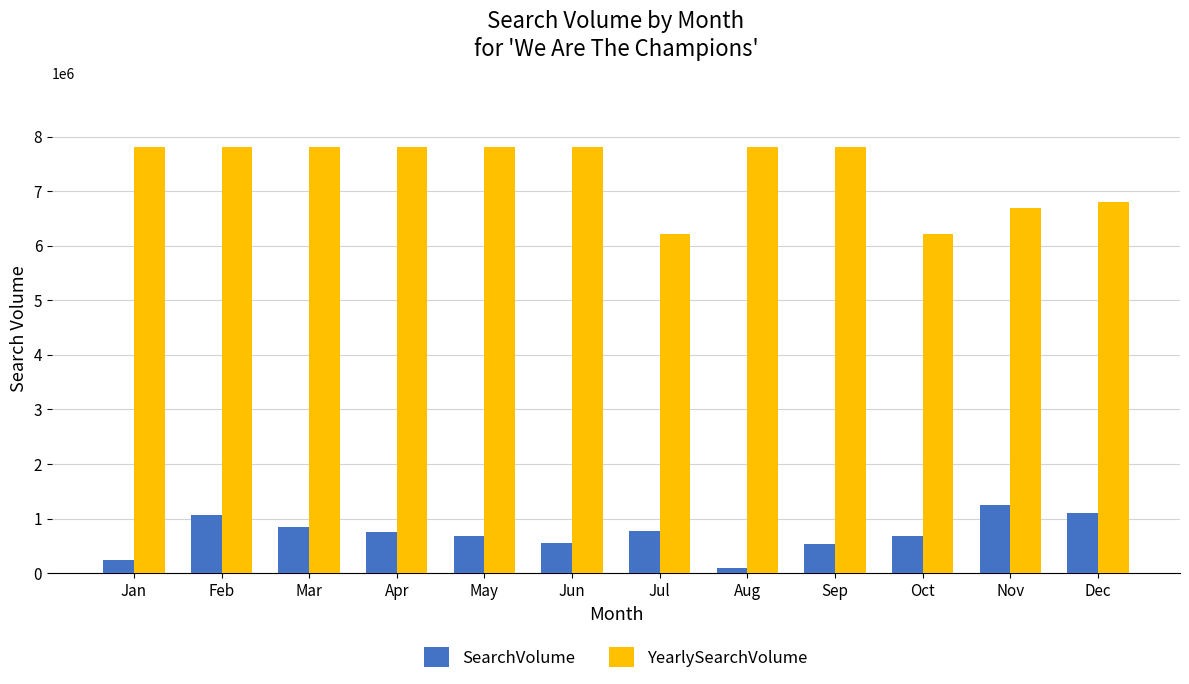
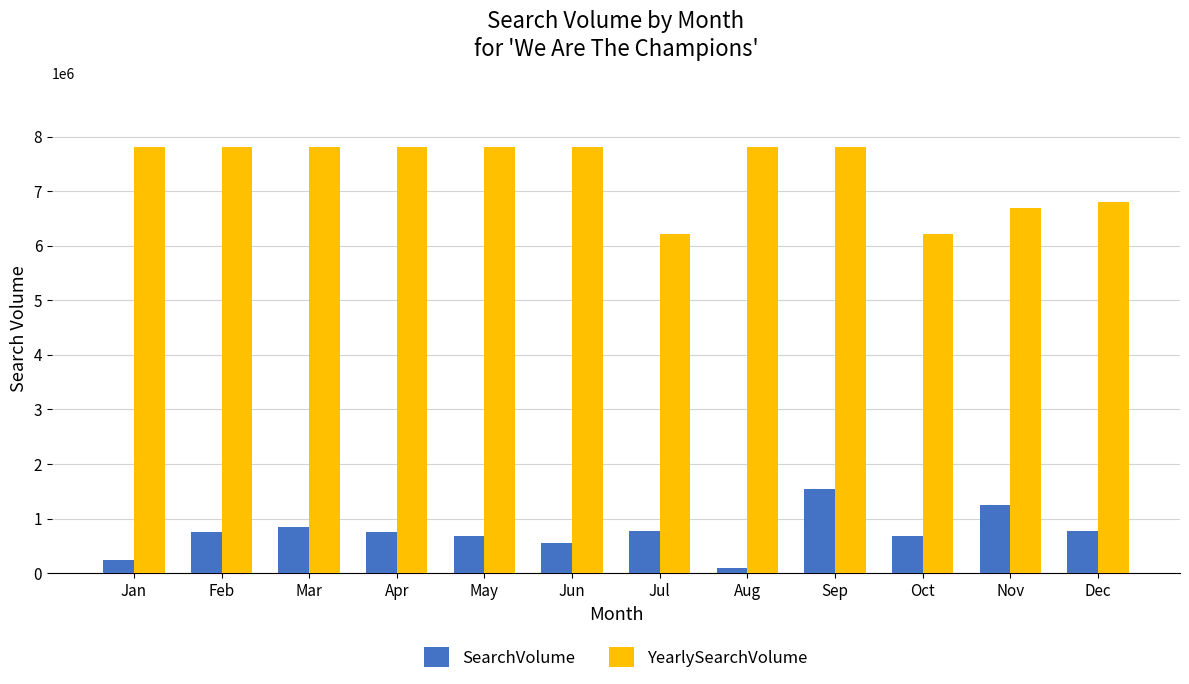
SearchVolume, Feb: 1100000 -> 700000
SearchVolume, Sep: 500000 -> 1500000
SearchVolume, Dec: 1100000 -> 800000
